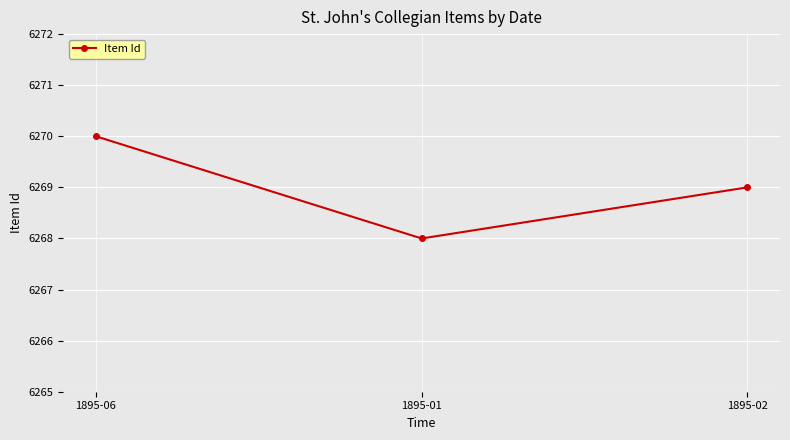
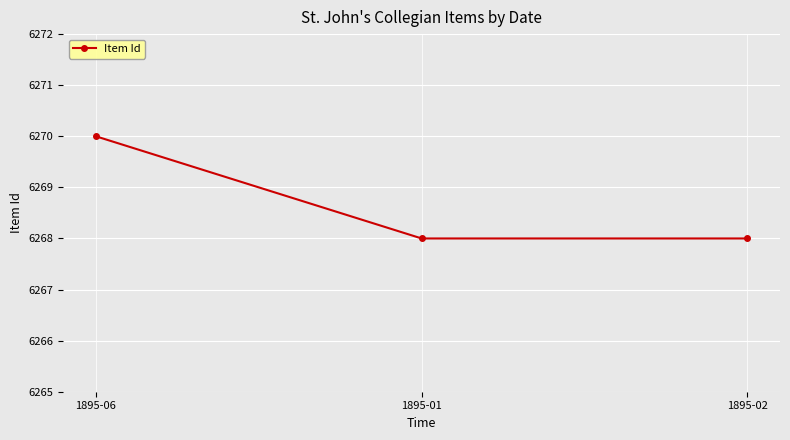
1895-02: 6269 -> 6268
